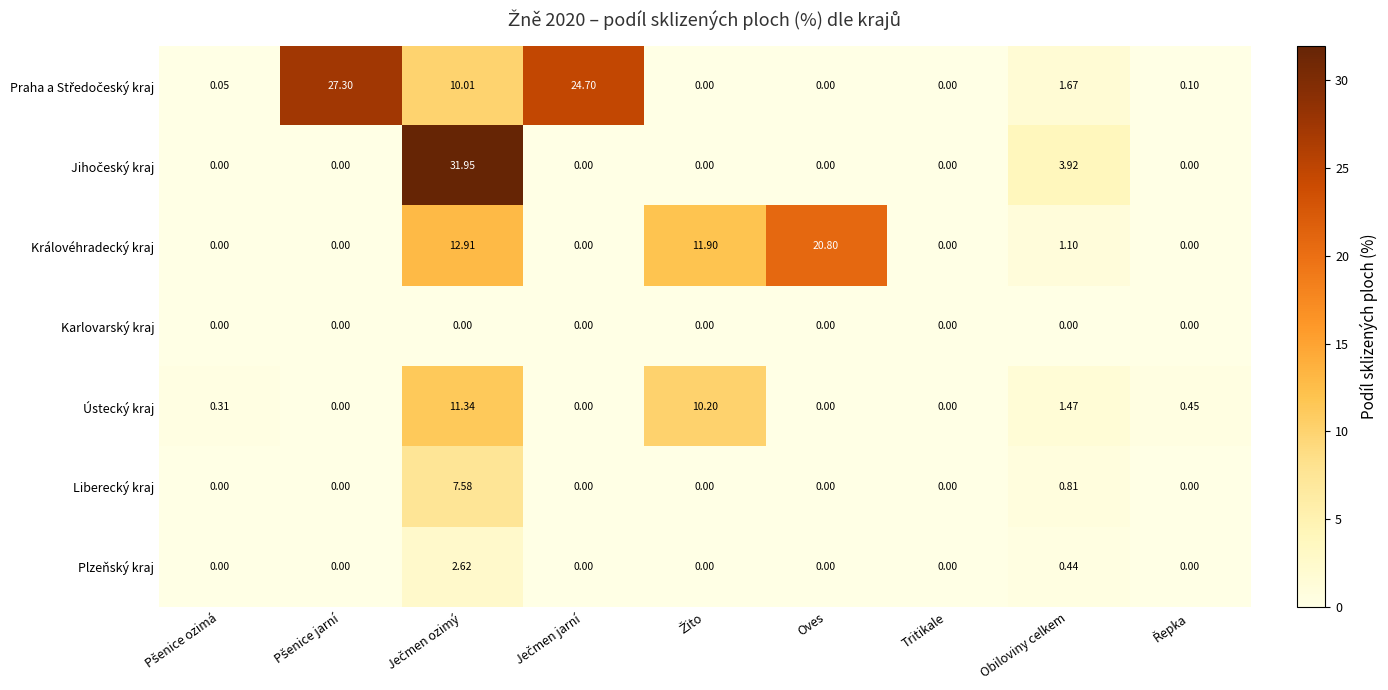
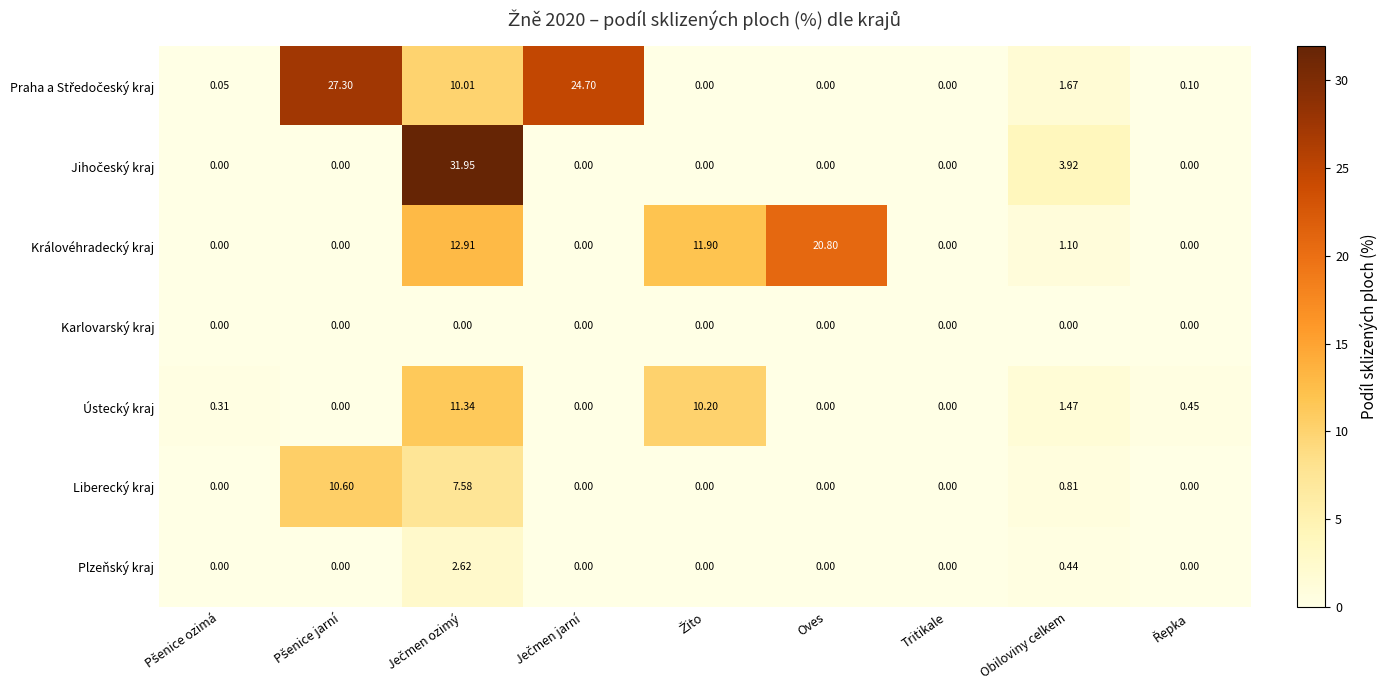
Liberecký kraj, Pšenice jarní: 0.00 -> 10.60
